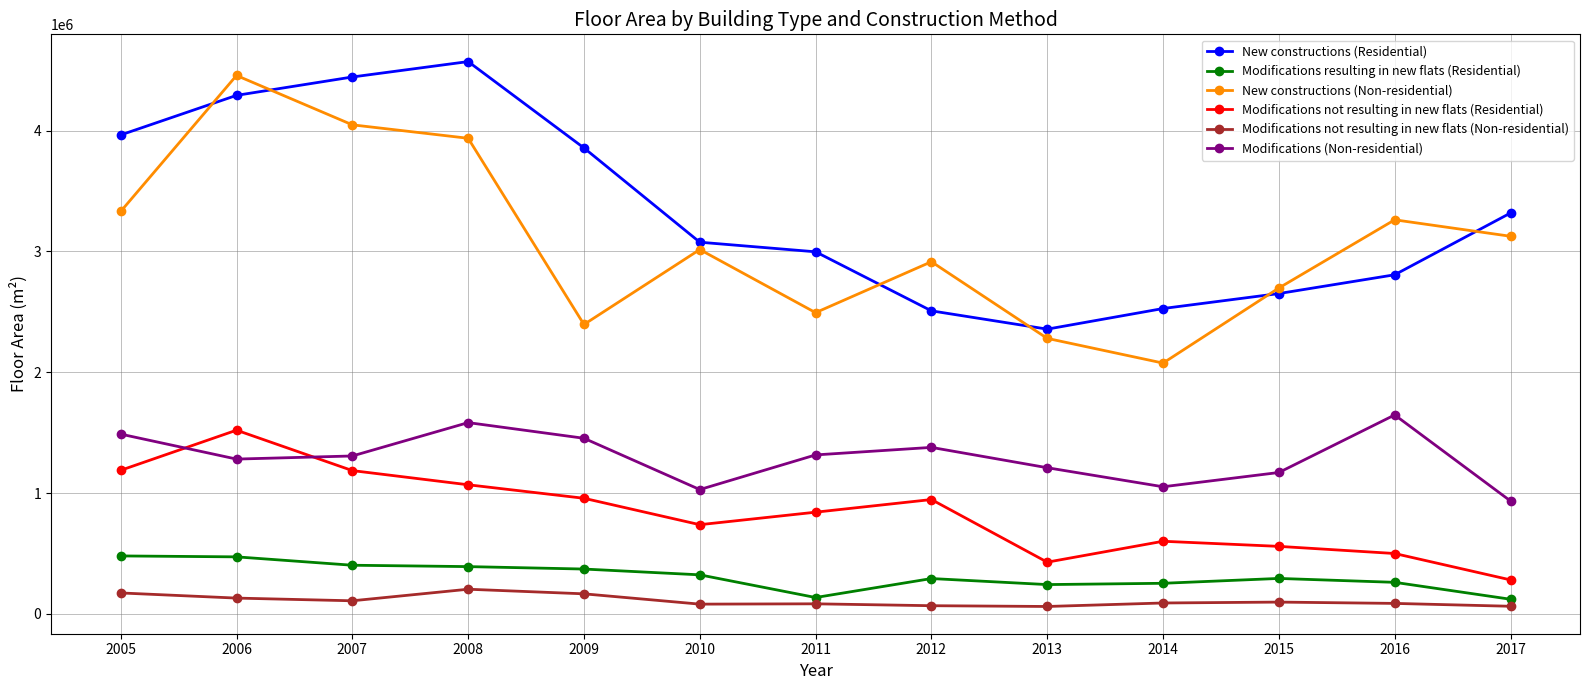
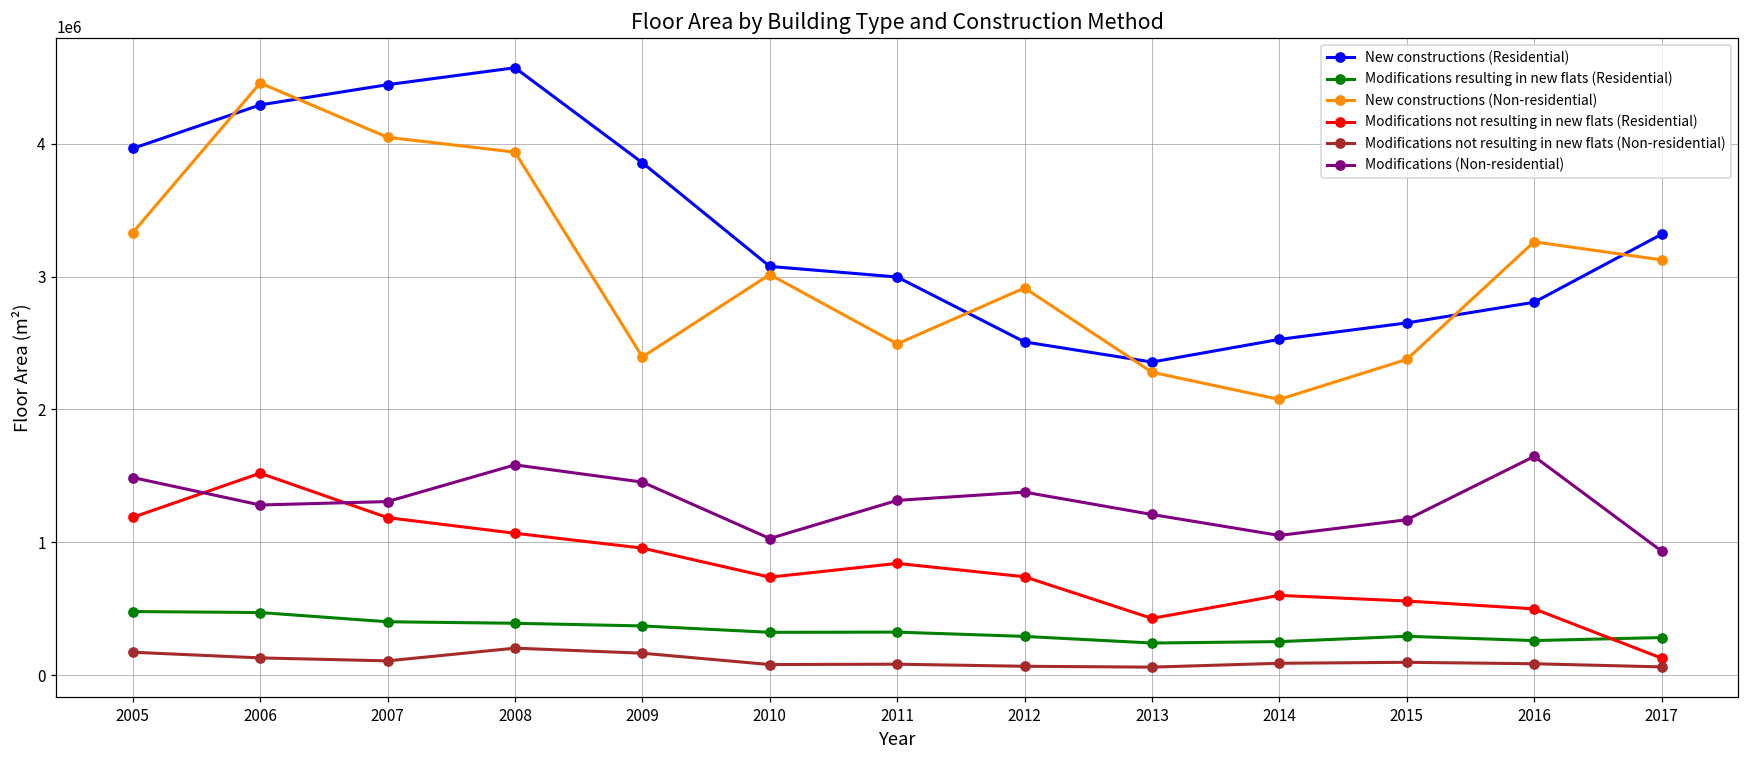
Modifications resulting in new flats (Residential), 2011: 140000 -> 330000
Modifications not resulting in new flats (Residential), 2012: 950000 -> 740000
New constructions (Non-residential), 2015: 2700000 -> 2380000
Modifications resulting in new flats (Residential), 2017: 120000 -> 280000
Modifications not resulting in new flats (Residential), 2017: 280000 -> 130000
